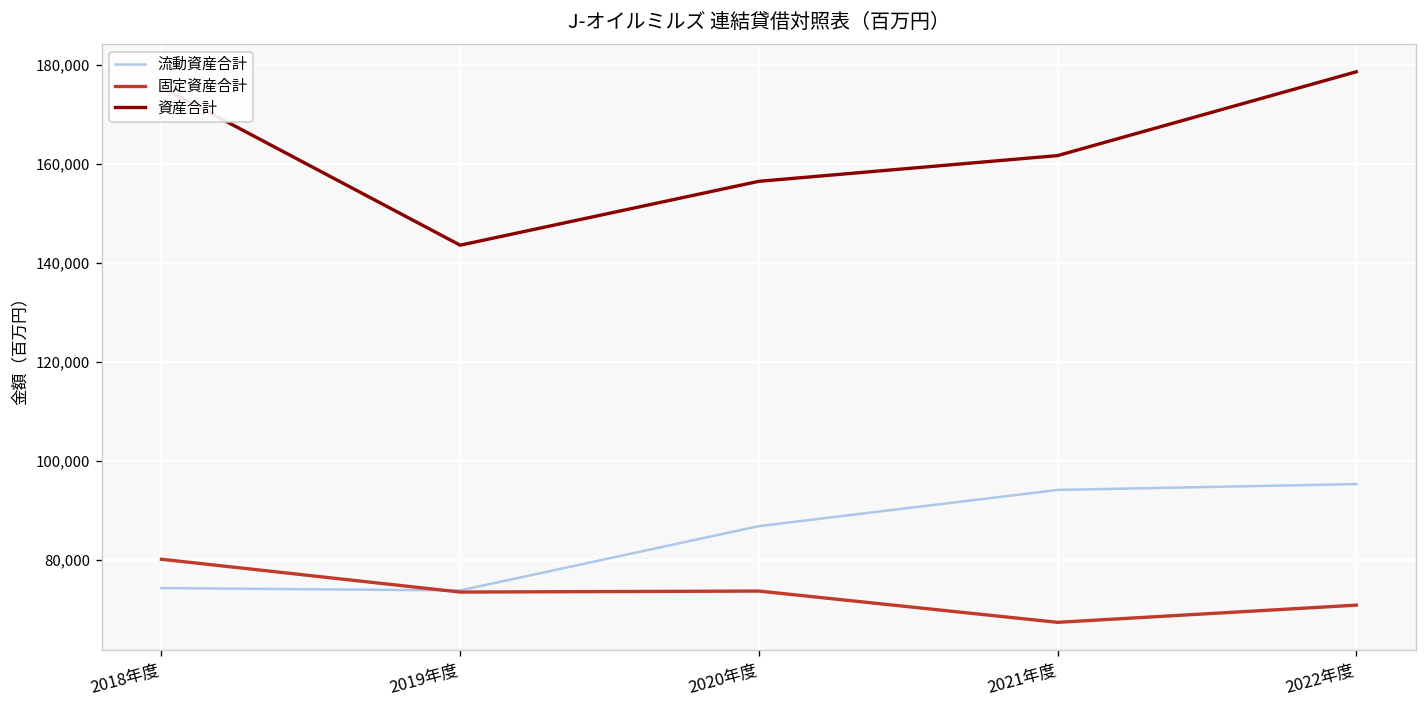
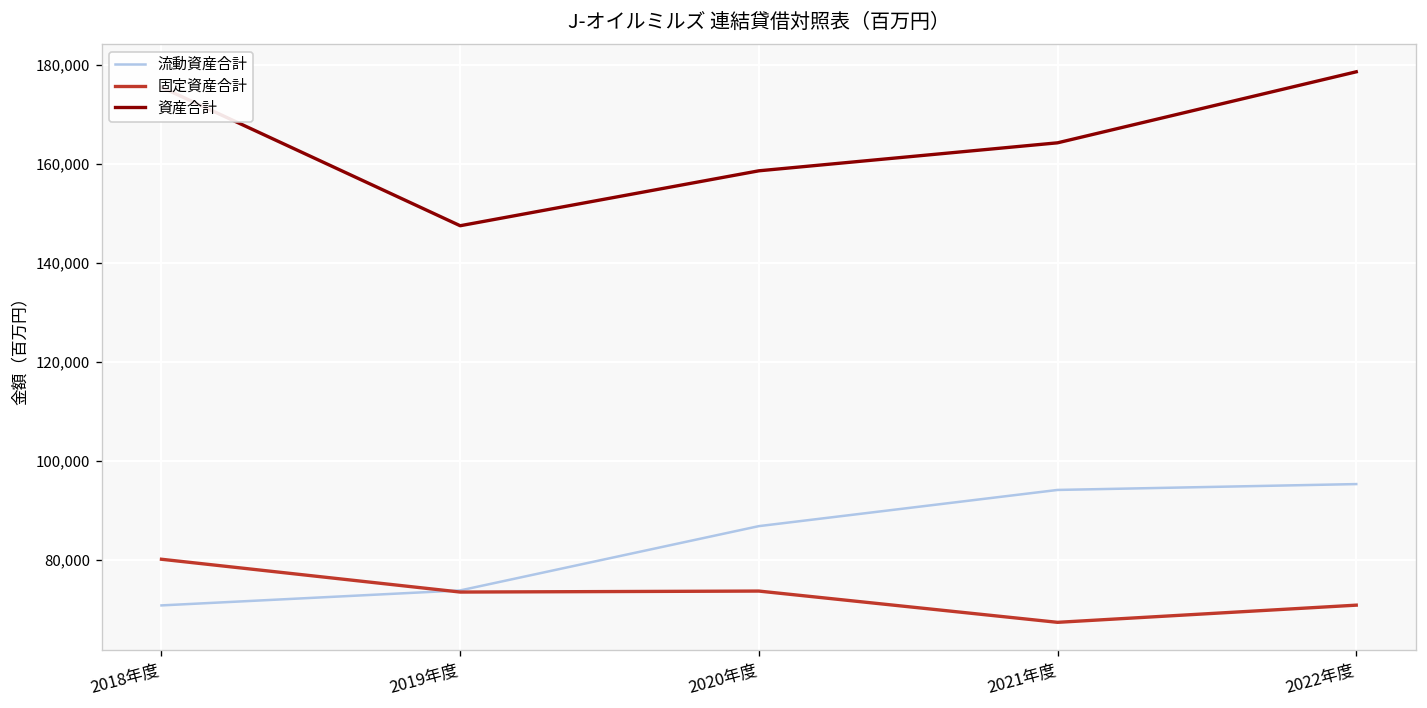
流動資産合計, 2018年度: 74,000 -> 71,000
資産合計, 2019年度: 144,000 -> 148,000
資産合計, 2020年度: 157,000 -> 159,000
資産合計, 2021年度: 162,000 -> 164,000
